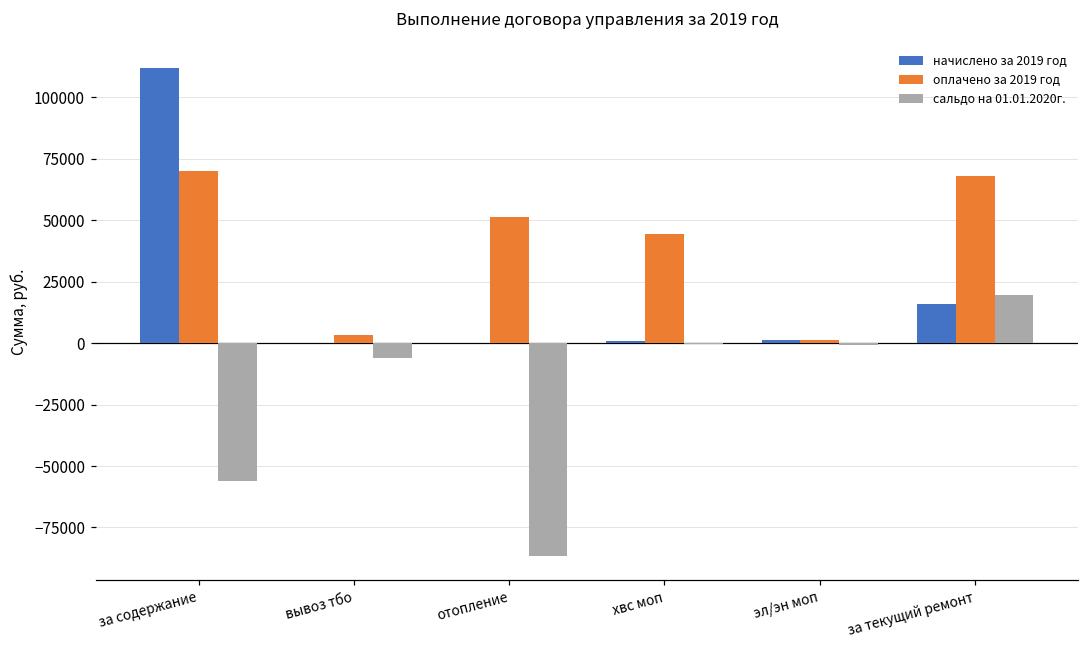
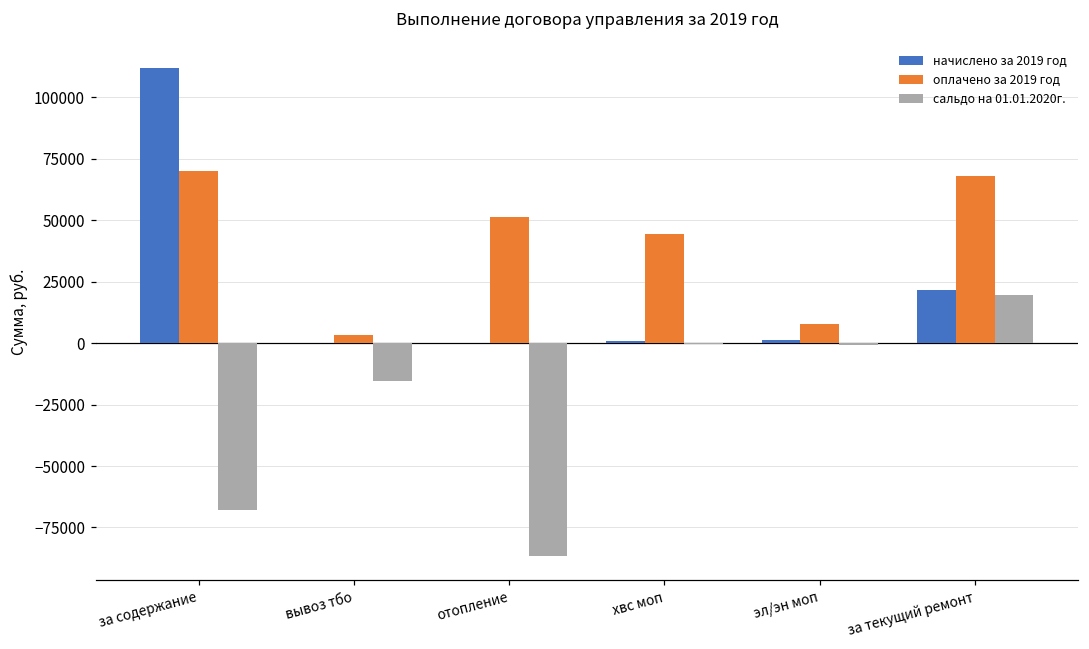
сальдо на 01.01.2020г., за содержание: -56000 -> -68000
сальдо на 01.01.2020г., вывоз тбо: -6000 -> -15000
оплачено за 2019 год, эл/эн моп: 1000 -> 8000
начислено за 2019 год, за текущий ремонт: 16000 -> 22000
